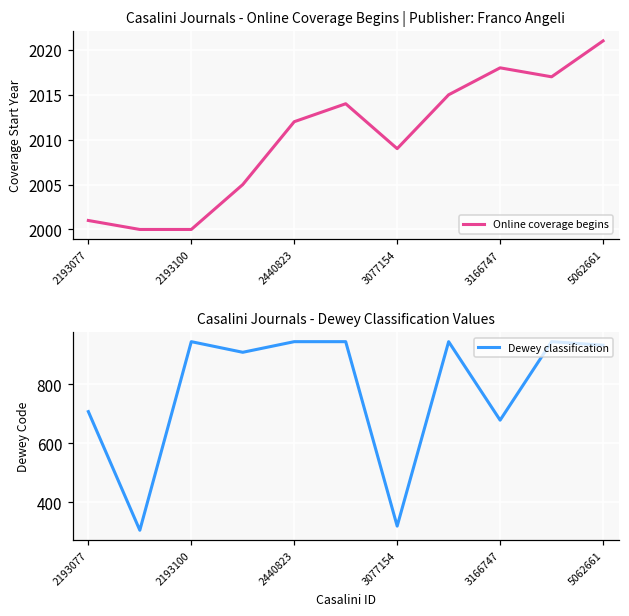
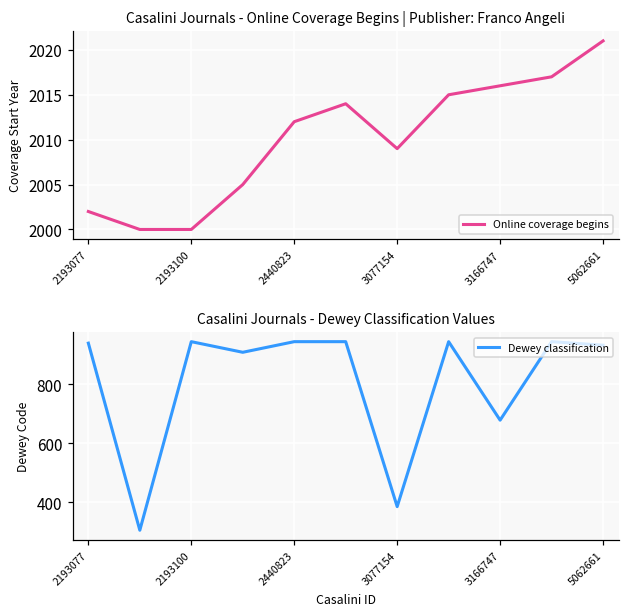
Casalini Journals - Online Coverage Begins | Publisher: Franco Angeli, 2193077: 2001 -> 2002
Casalini Journals - Online Coverage Begins | Publisher: Franco Angeli, 3166747: 2018 -> 2016
Casalini Journals - Dewey Classification Values, 2193077: 710 -> 940
Casalini Journals - Dewey Classification Values, 3077154: 320 -> 390
